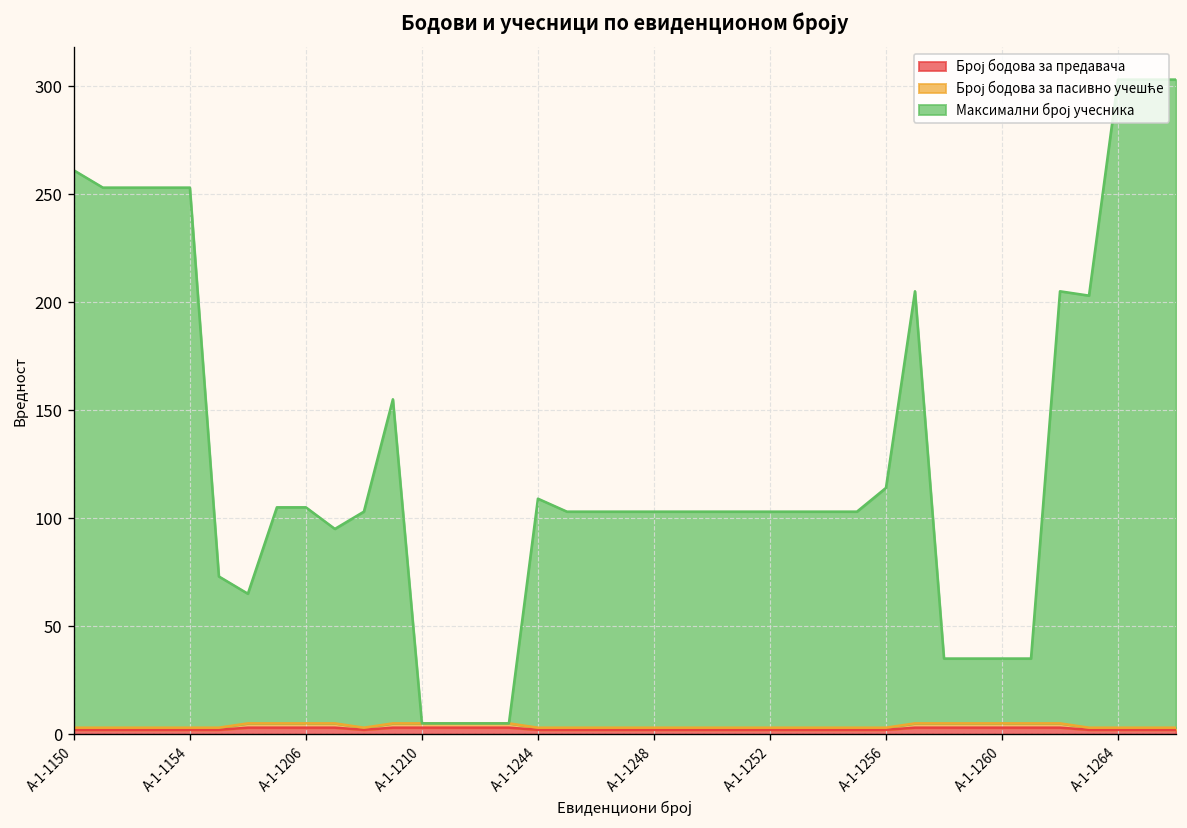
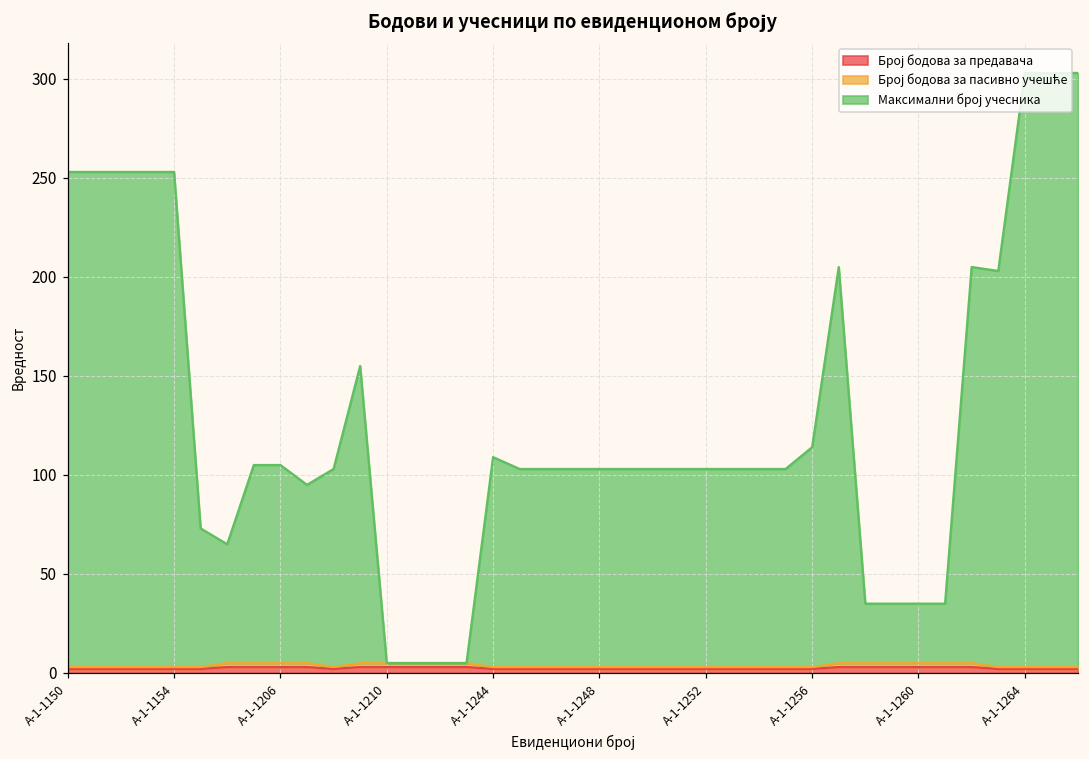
Максимални број учесника, А-1-1150: 258 -> 250
